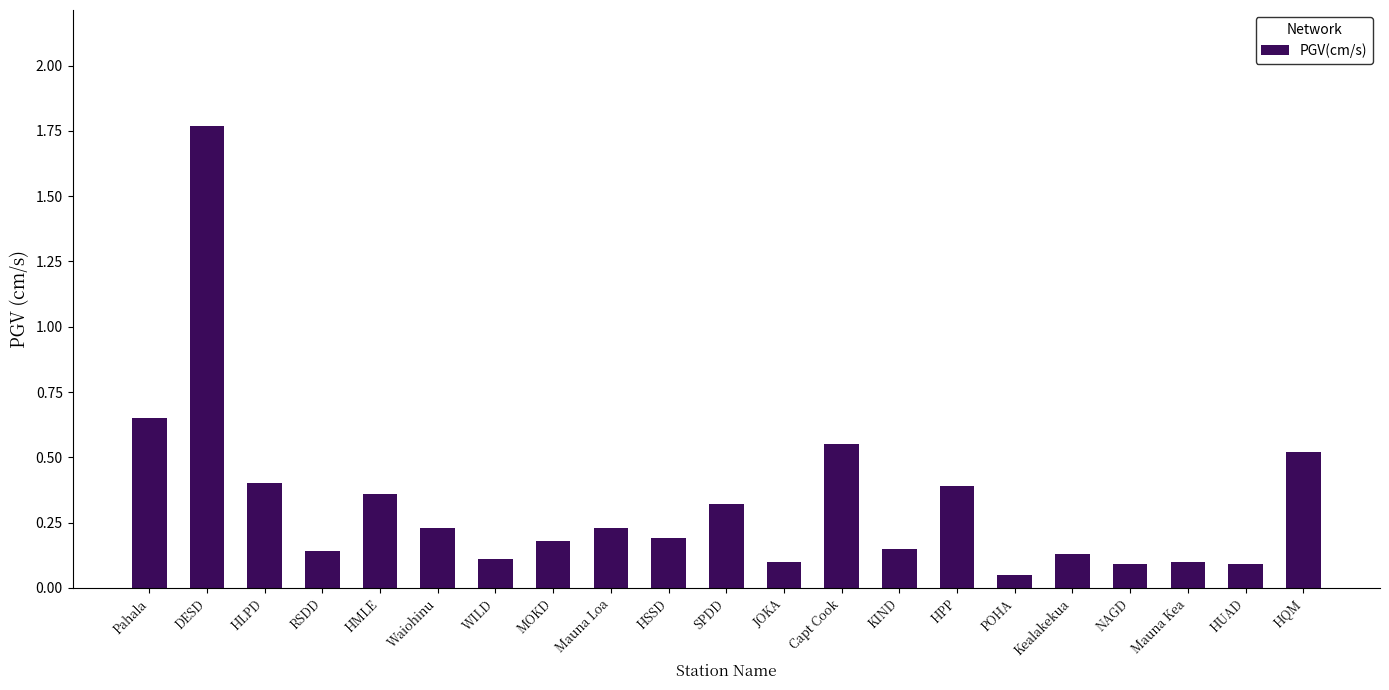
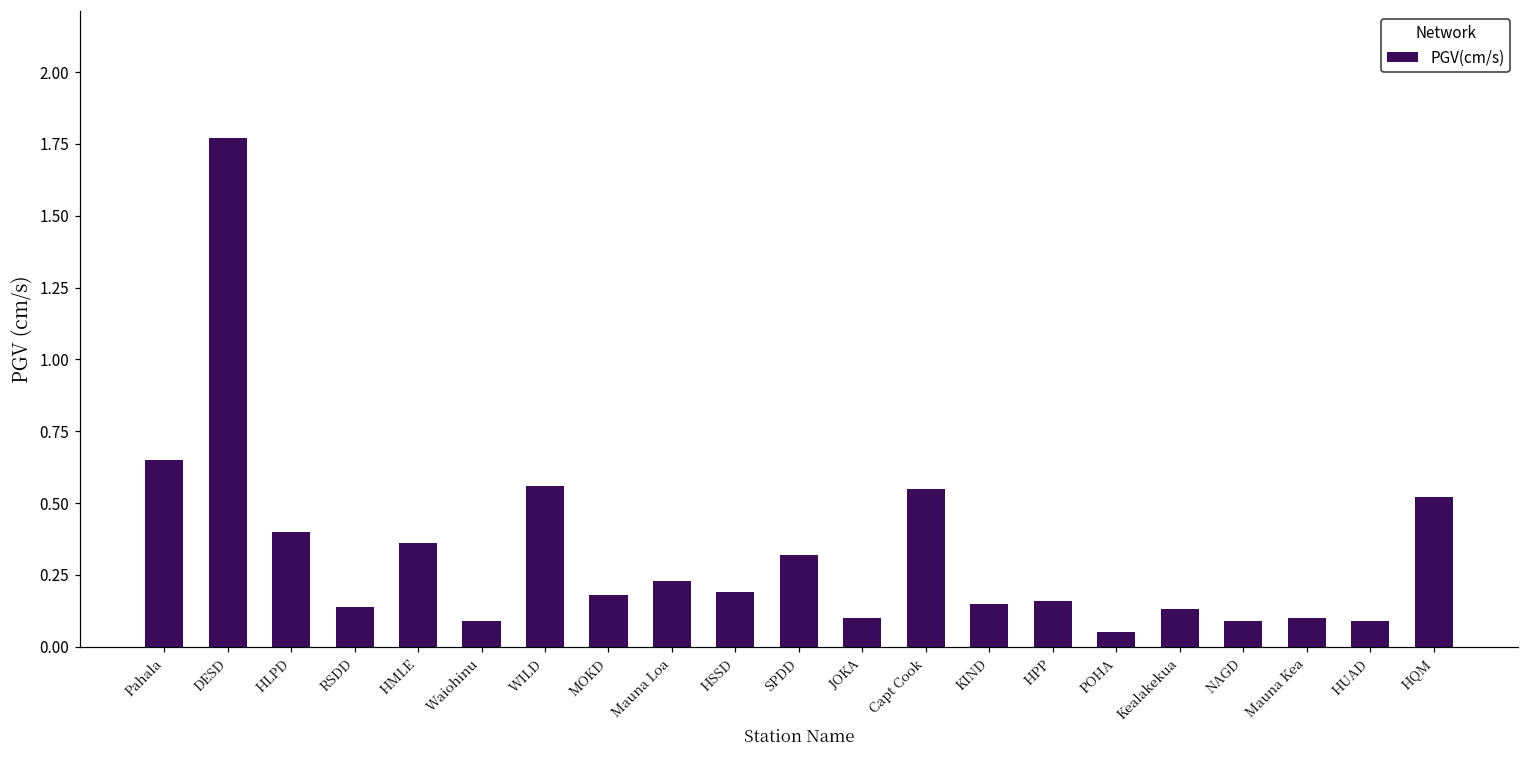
Waiohinu: 0.23 -> 0.09
WILD: 0.11 -> 0.56
HPP: 0.39 -> 0.16
